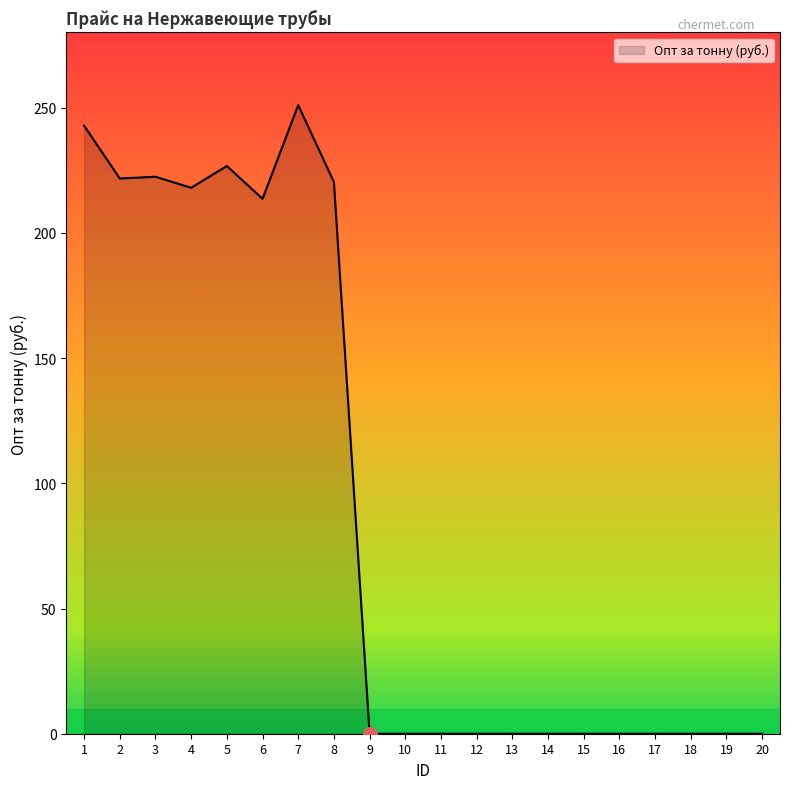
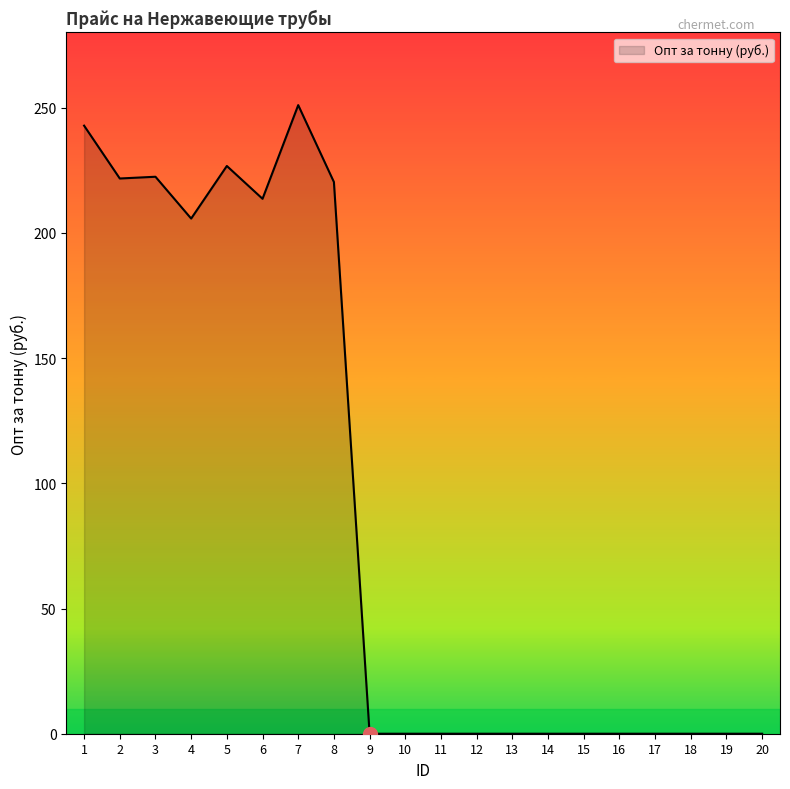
Опт за тонну (руб.), 4: 218 -> 206
